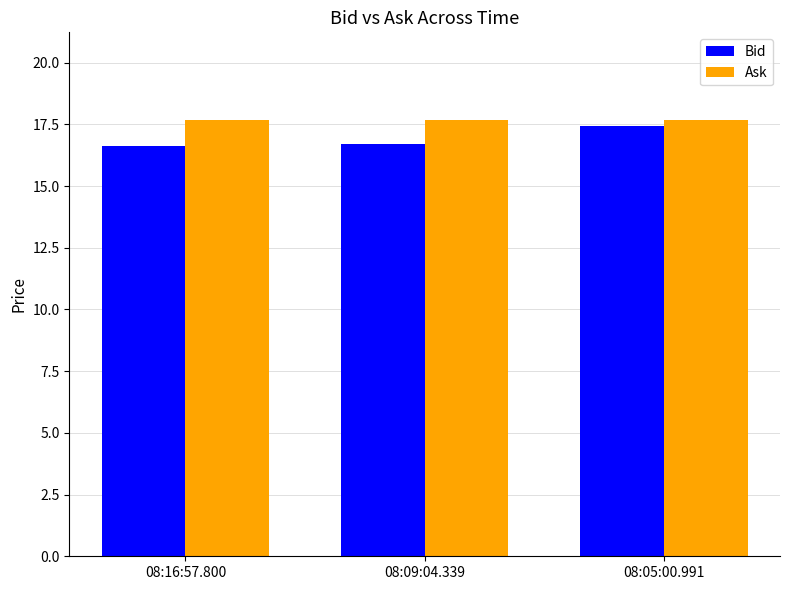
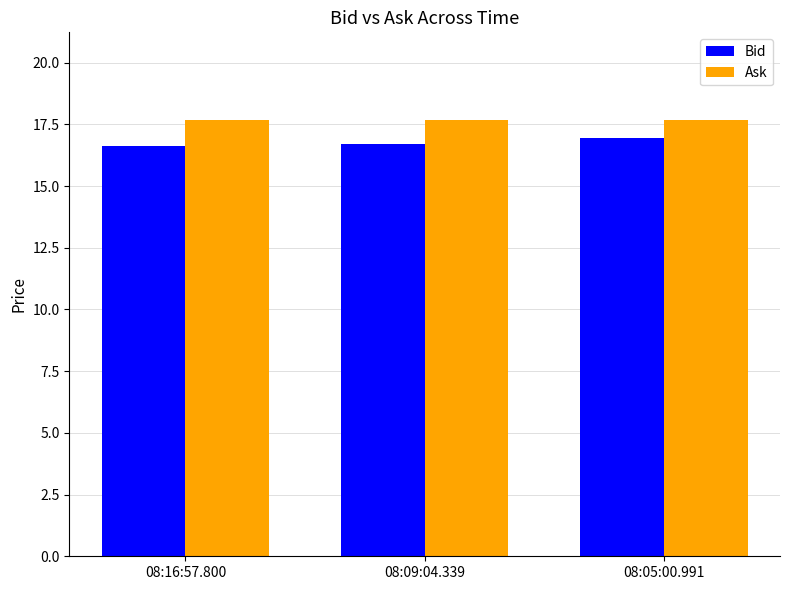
Bid, 08:05:00.991: 17.4 -> 17.0
